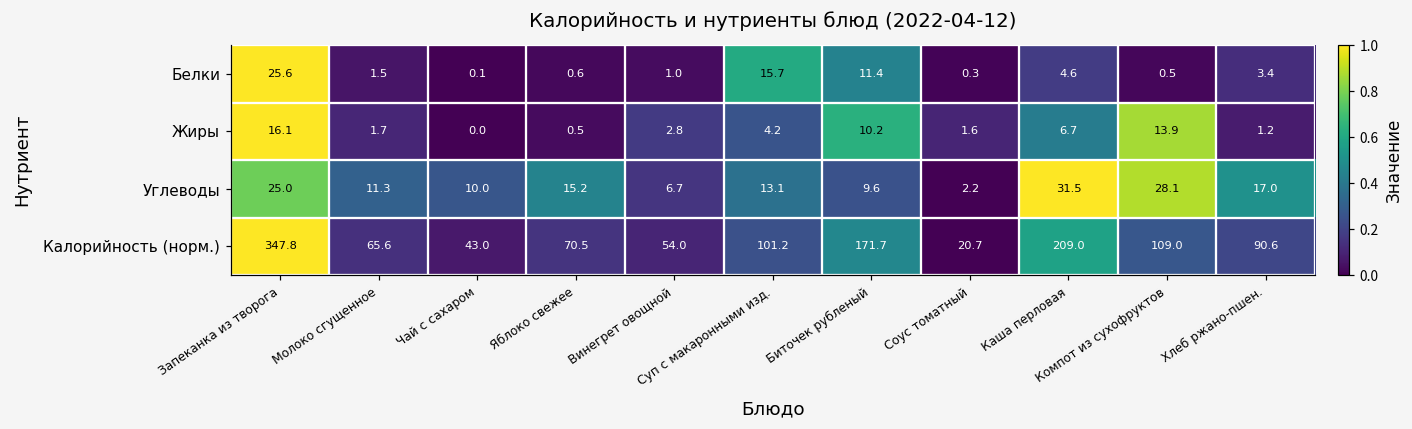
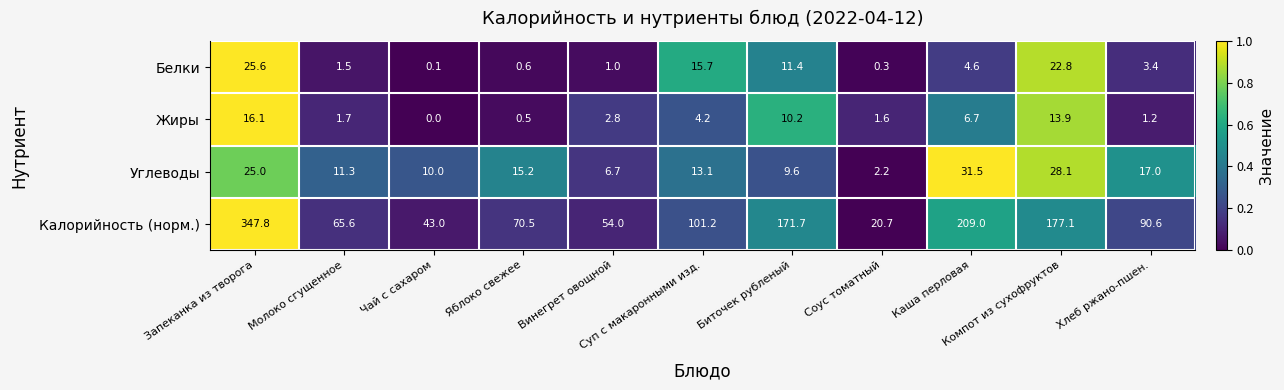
Белки, Компот из сухофруктов: 0.5 -> 22.8
Калорийность (норм.), Компот из сухофруктов: 109.0 -> 177.1
